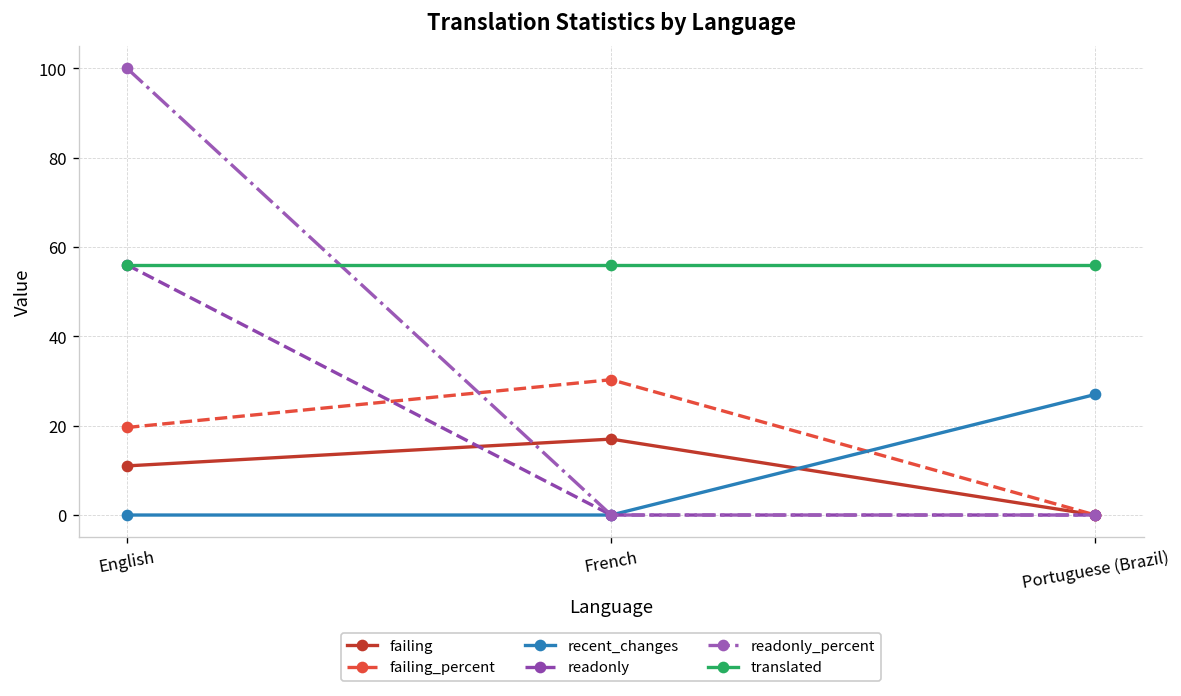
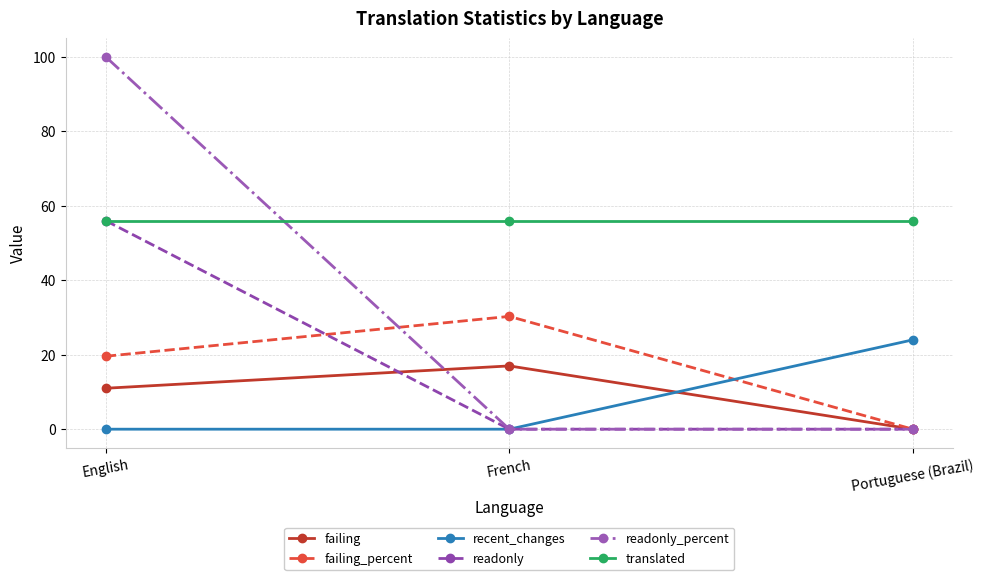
recent_changes, Portuguese (Brazil): 27 -> 24
